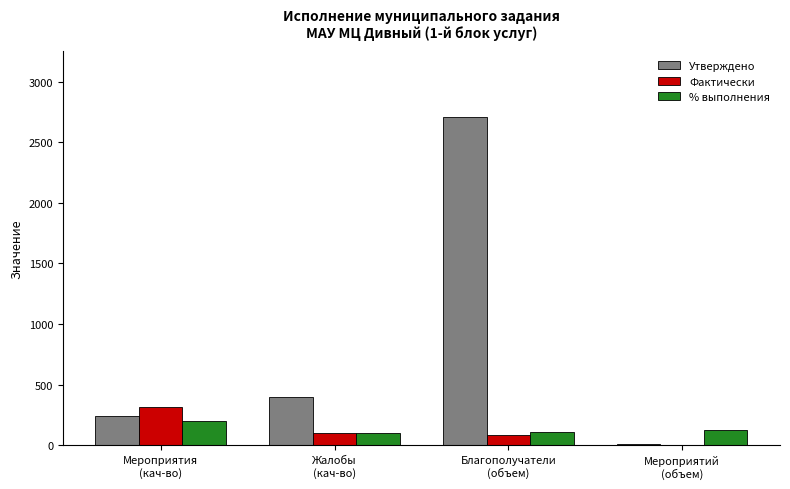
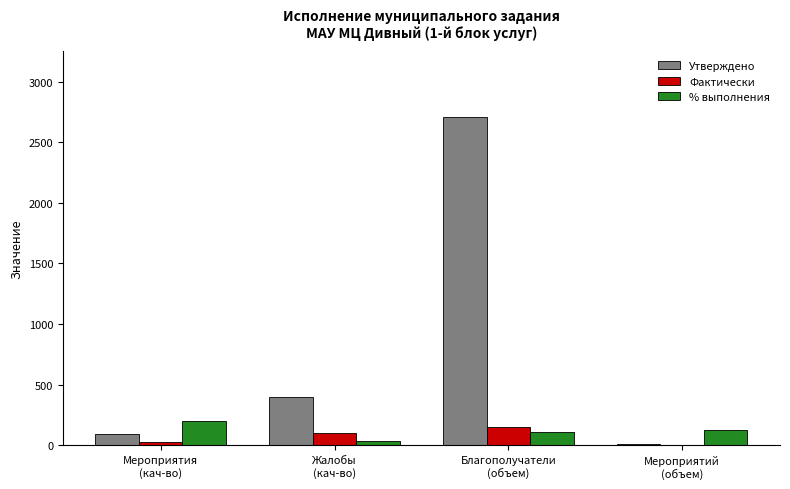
Утверждено, Мероприятия (кач-во): 240 -> 90
Фактически, Мероприятия (кач-во): 320 -> 30
% выполнения, Жалобы (кач-во): 100 -> 30
Фактически, Благополучатели (объем): 80 -> 150
